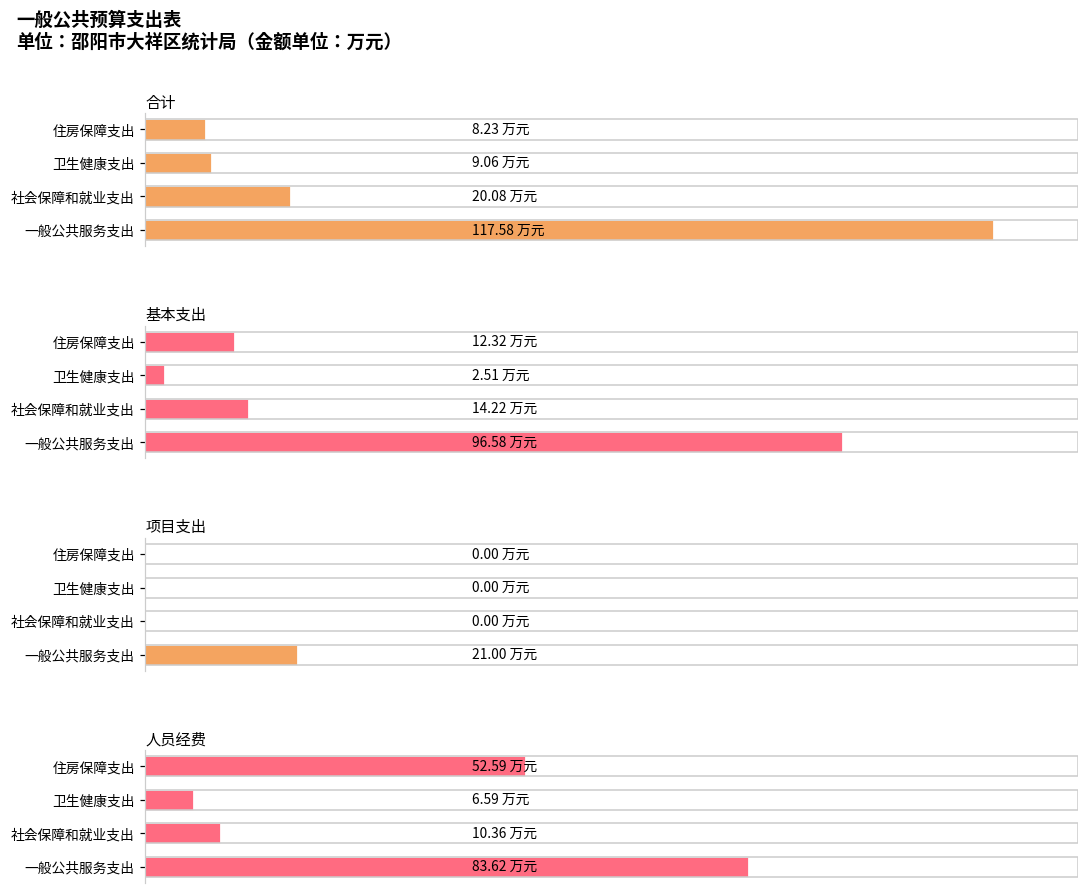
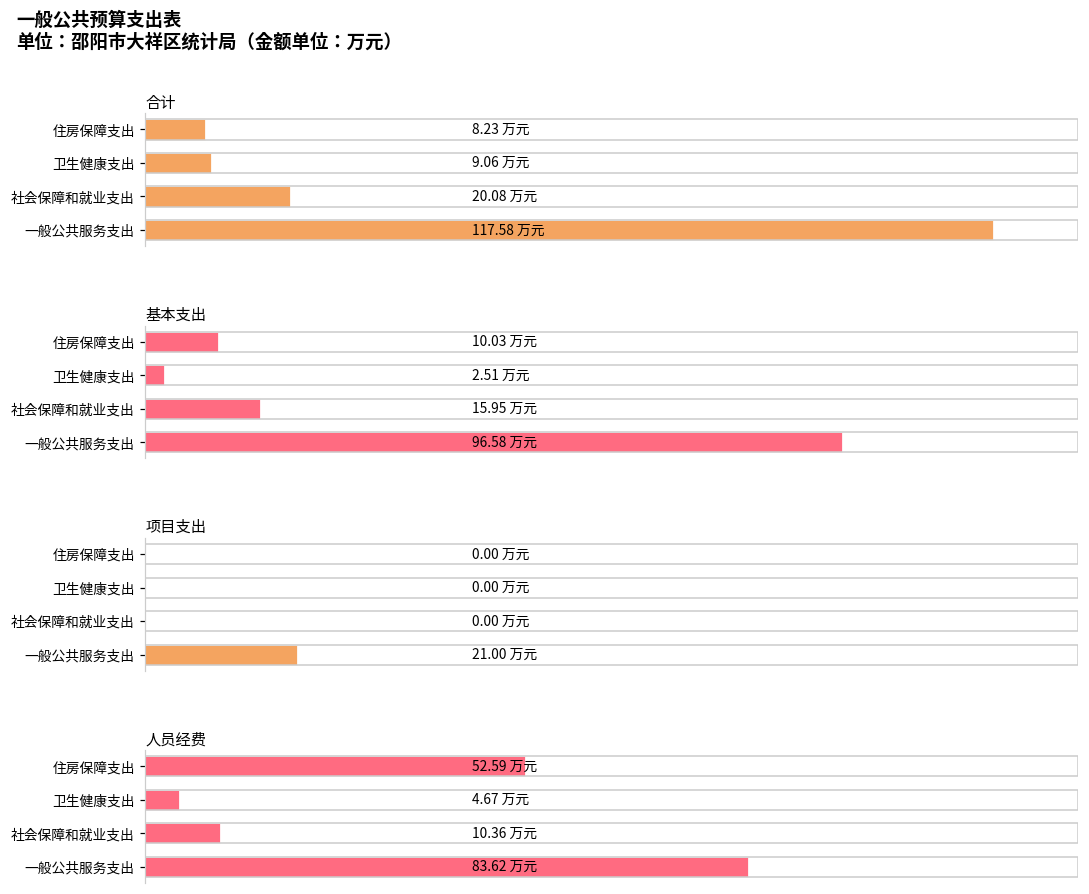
基本支出, 住房保障支出: 12.32 -> 10.03
基本支出, 社会保障和就业支出: 14.22 -> 15.95
人员经费, 卫生健康支出: 6.59 -> 4.67
